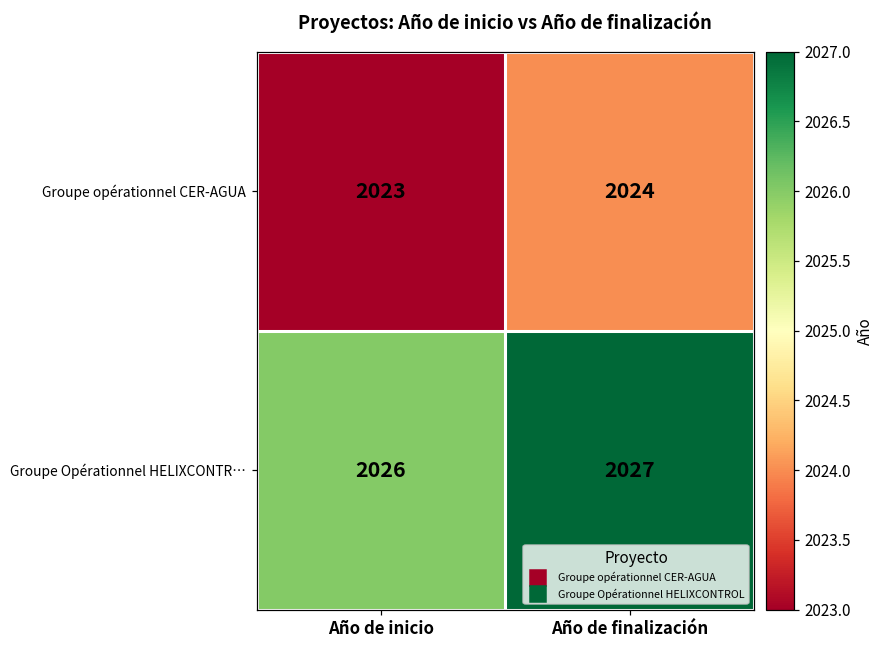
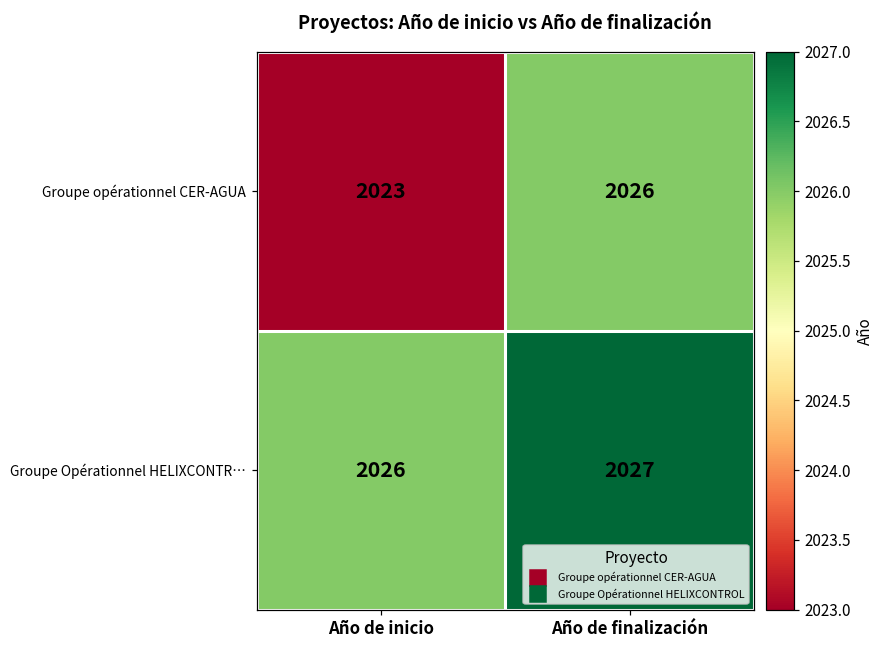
Groupe opérationnel CER-AGUA, Año de finalización: 2024 -> 2026
